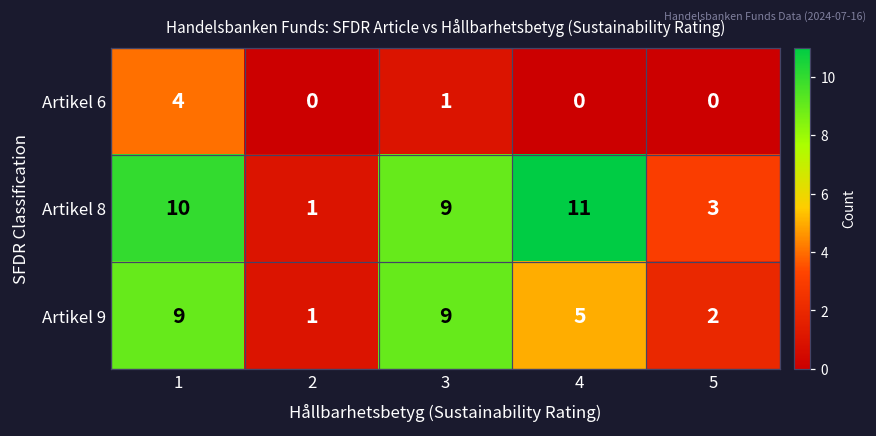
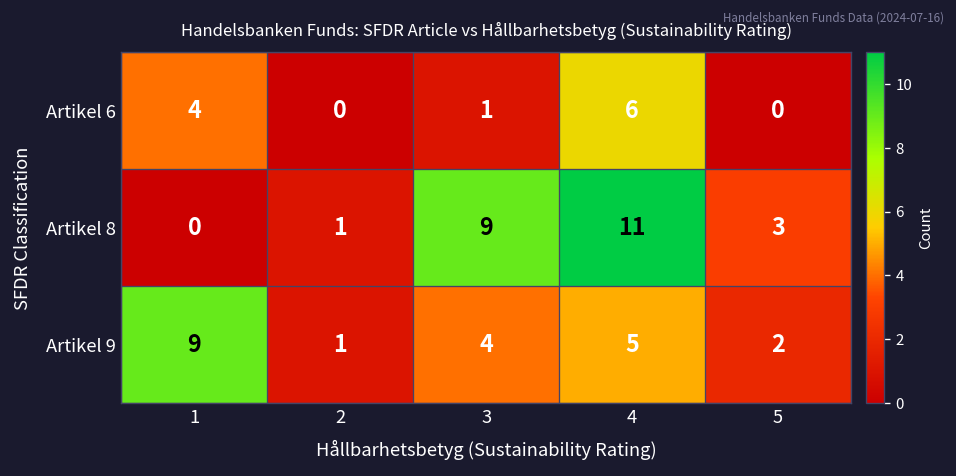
Artikel 6, 4: 0 -> 6
Artikel 8, 1: 10 -> 0
Artikel 9, 3: 9 -> 4
